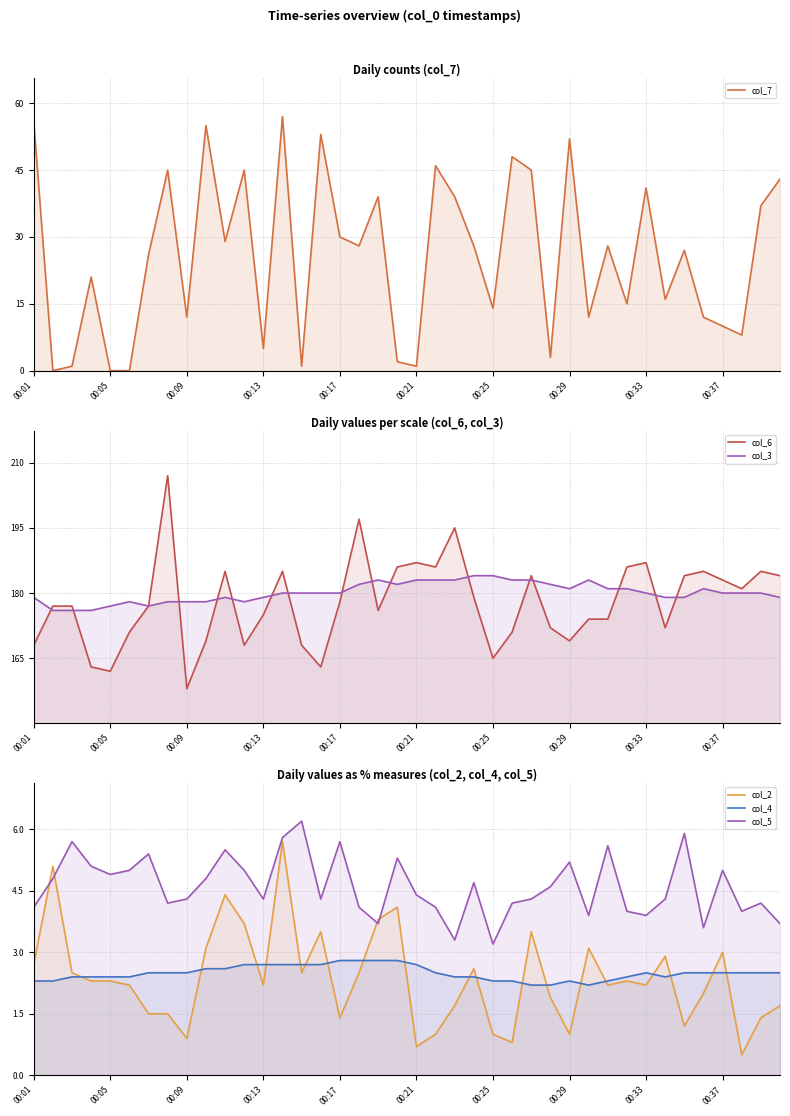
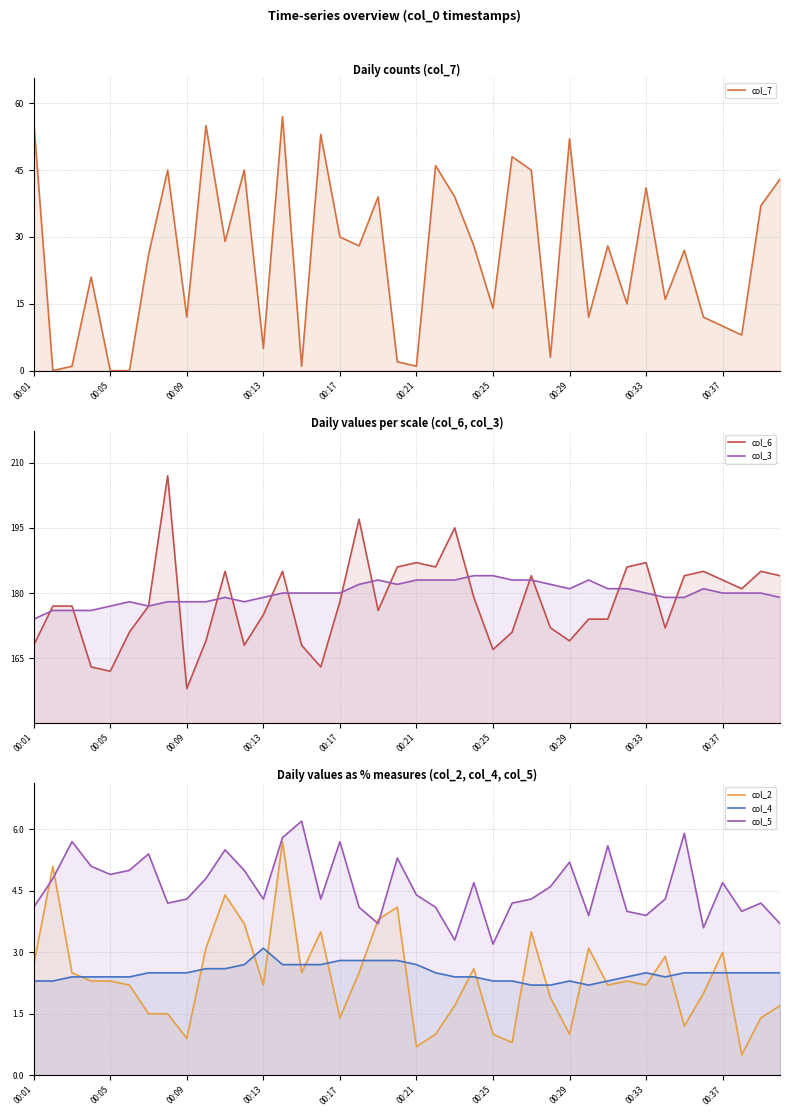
Daily values per scale (col_6, col_3), col_3, 00:01: 179 -> 174
Daily values per scale (col_6, col_3), col_6, 00:25: 165 -> 167
Daily values as % measures (col_2, col_4, col_5), col_4, 00:13: 2.7 -> 3.1
Daily values as % measures (col_2, col_4, col_5), col_5, 00:37: 5.0 -> 4.7
